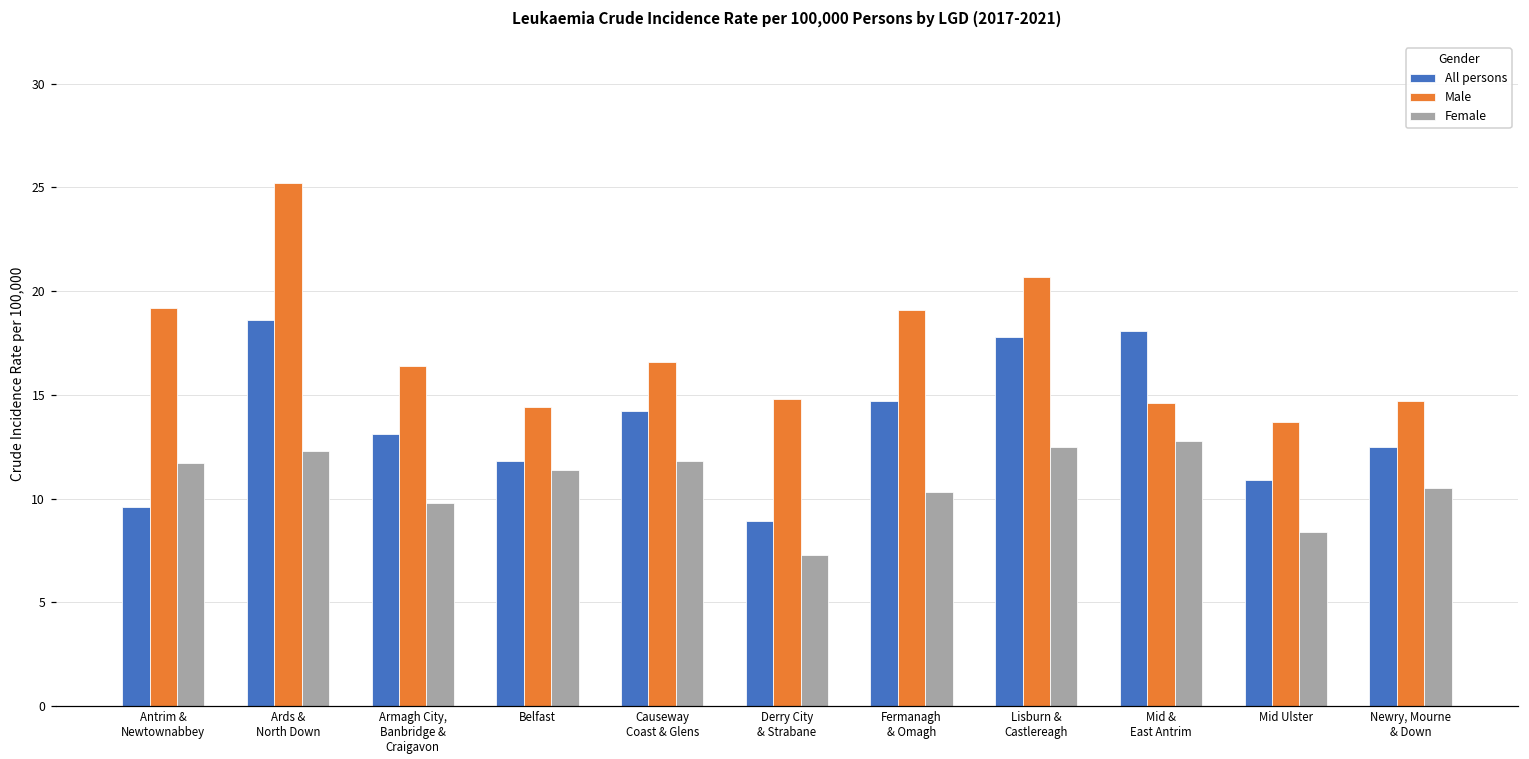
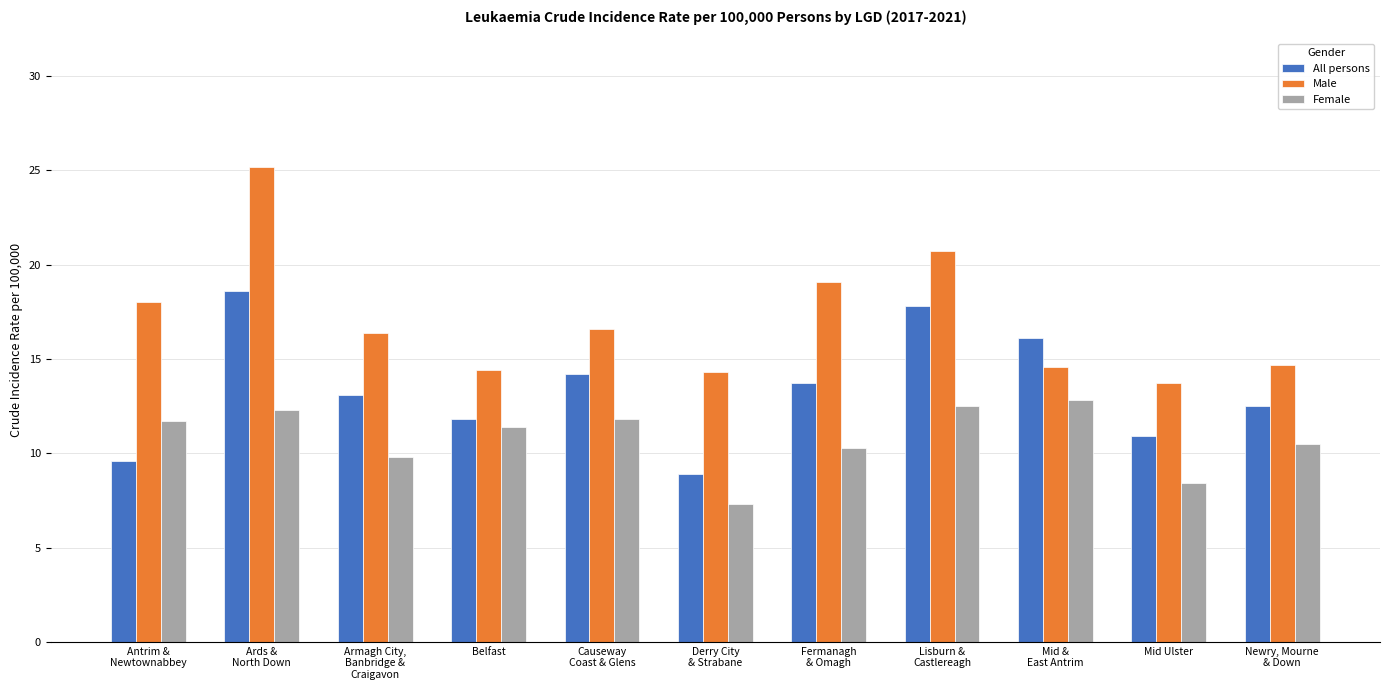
Male, Antrim & Newtownabbey: 19.2 -> 18.0
Male, Derry City & Strabane: 14.8 -> 14.3
All persons, Fermanagh & Omagh: 14.7 -> 13.7
All persons, Mid & East Antrim: 18.1 -> 16.1
